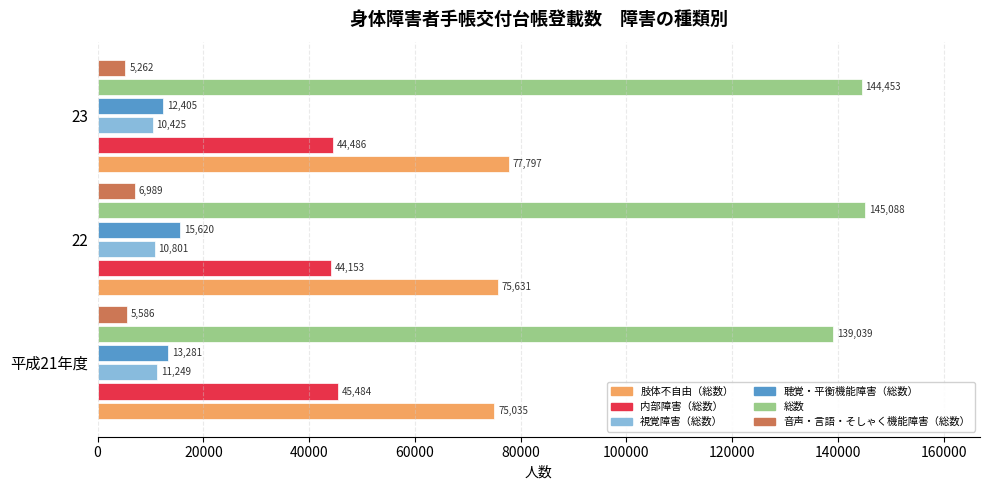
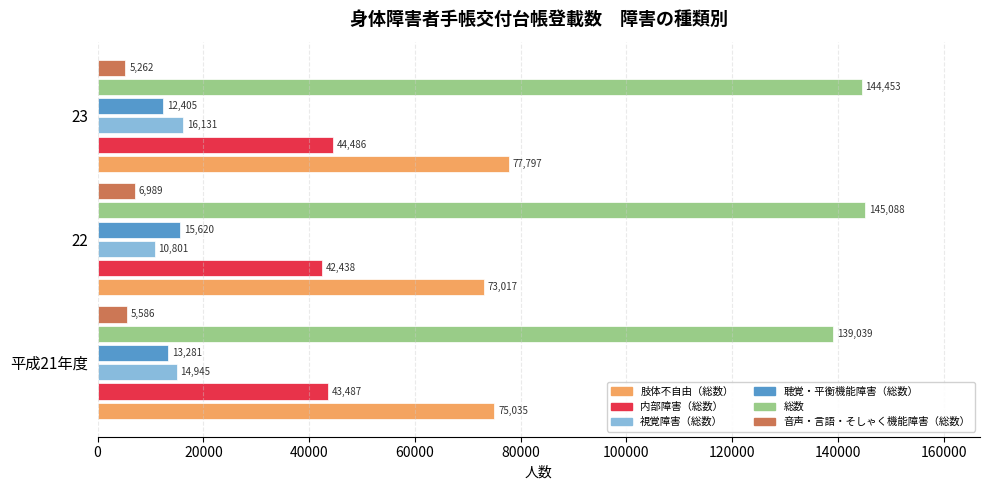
視覚障害（総数）, 23: 10,425 -> 16,131
内部障害（総数）, 22: 44,153 -> 42,438
肢体不自由（総数）, 22: 75,631 -> 73,017
視覚障害（総数）, 平成21年度: 11,249 -> 14,945
内部障害（総数）, 平成21年度: 45,484 -> 43,487
